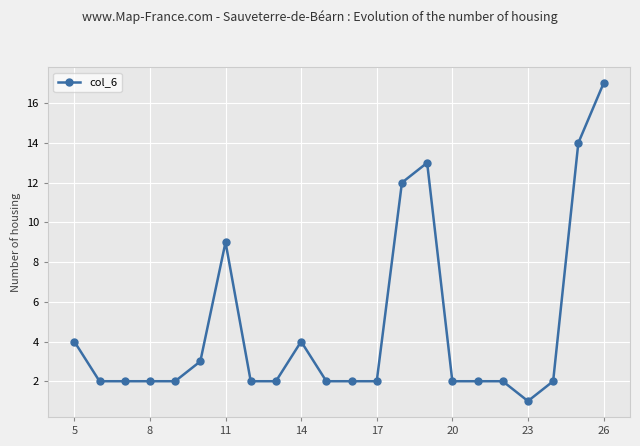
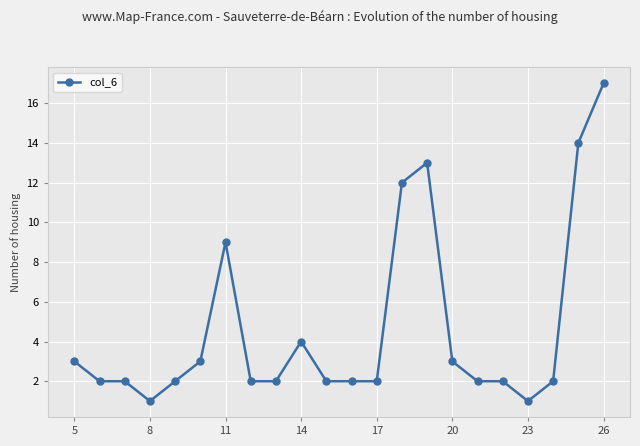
5: 4 -> 3
8: 2 -> 1
20: 2 -> 3
